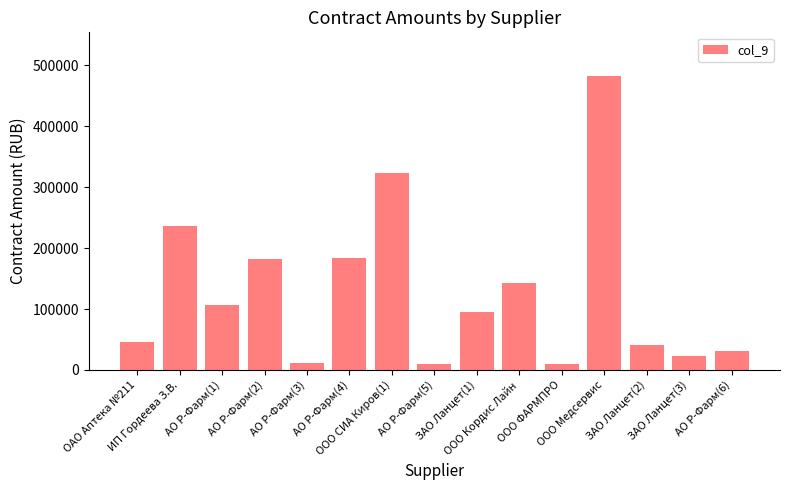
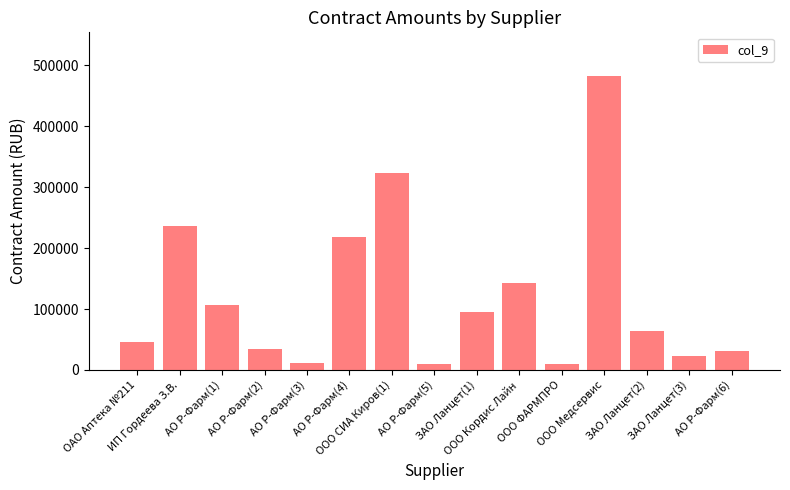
АО Р-Фарм(2): 180000 -> 30000
АО Р-Фарм(4): 180000 -> 220000
ЗАО Ланцет(2): 40000 -> 60000
